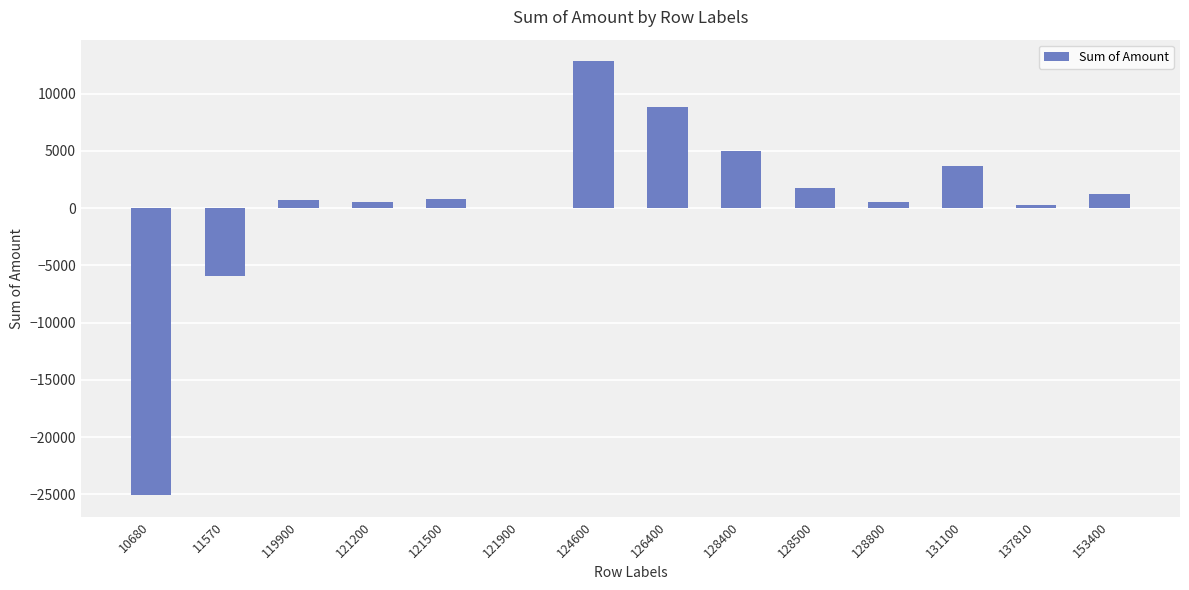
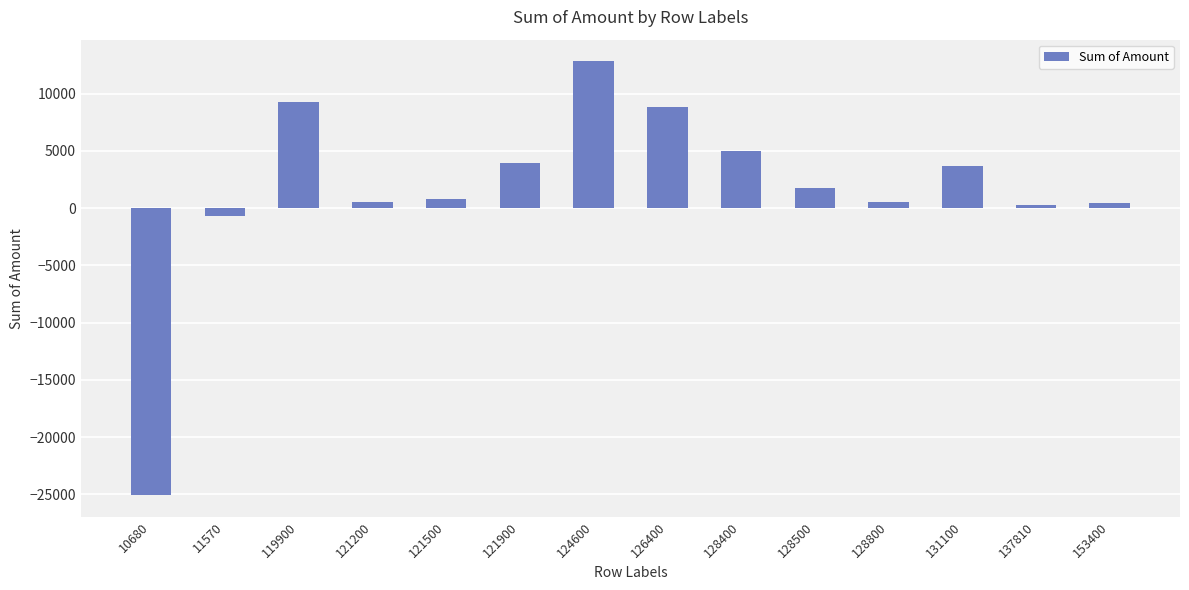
11570: -5900 -> -700
119900: 800 -> 9300
121900: 0 -> 3900
153400: 1200 -> 400
